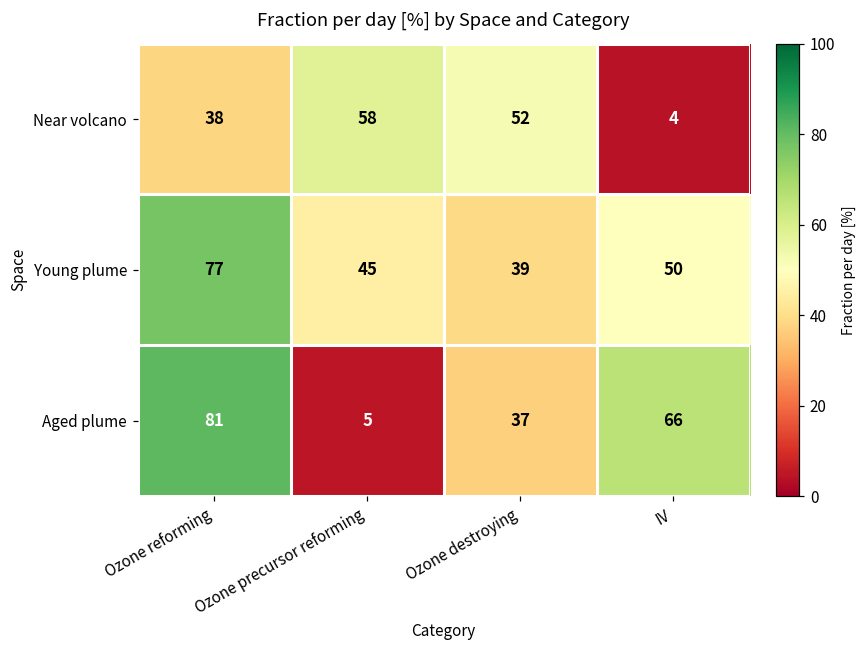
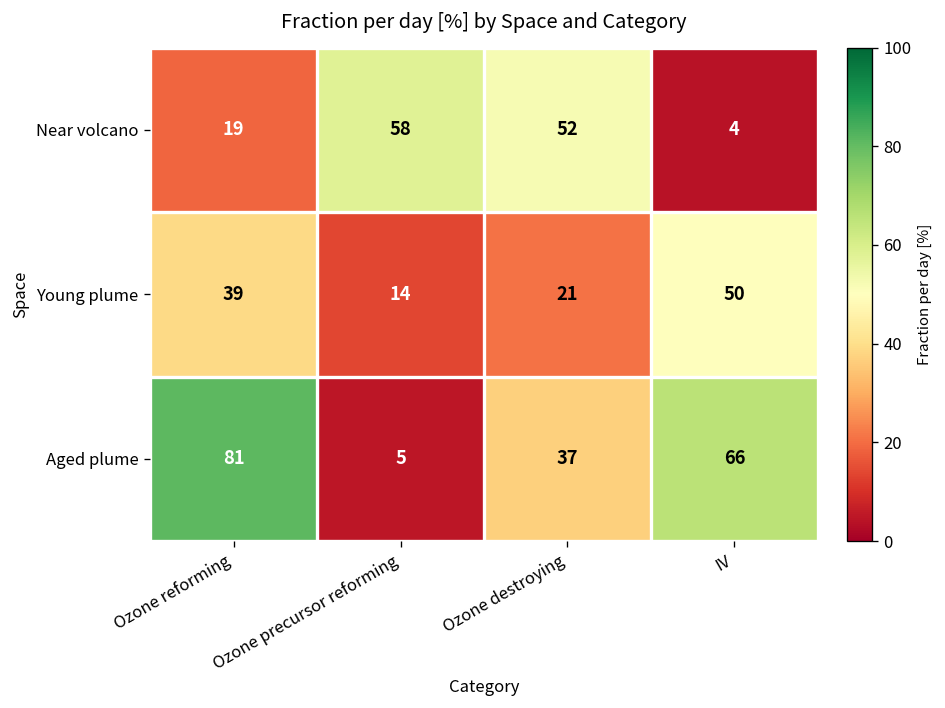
Near volcano, Ozone reforming: 38 -> 19
Young plume, Ozone reforming: 77 -> 39
Young plume, Ozone precursor reforming: 45 -> 14
Young plume, Ozone destroying: 39 -> 21
